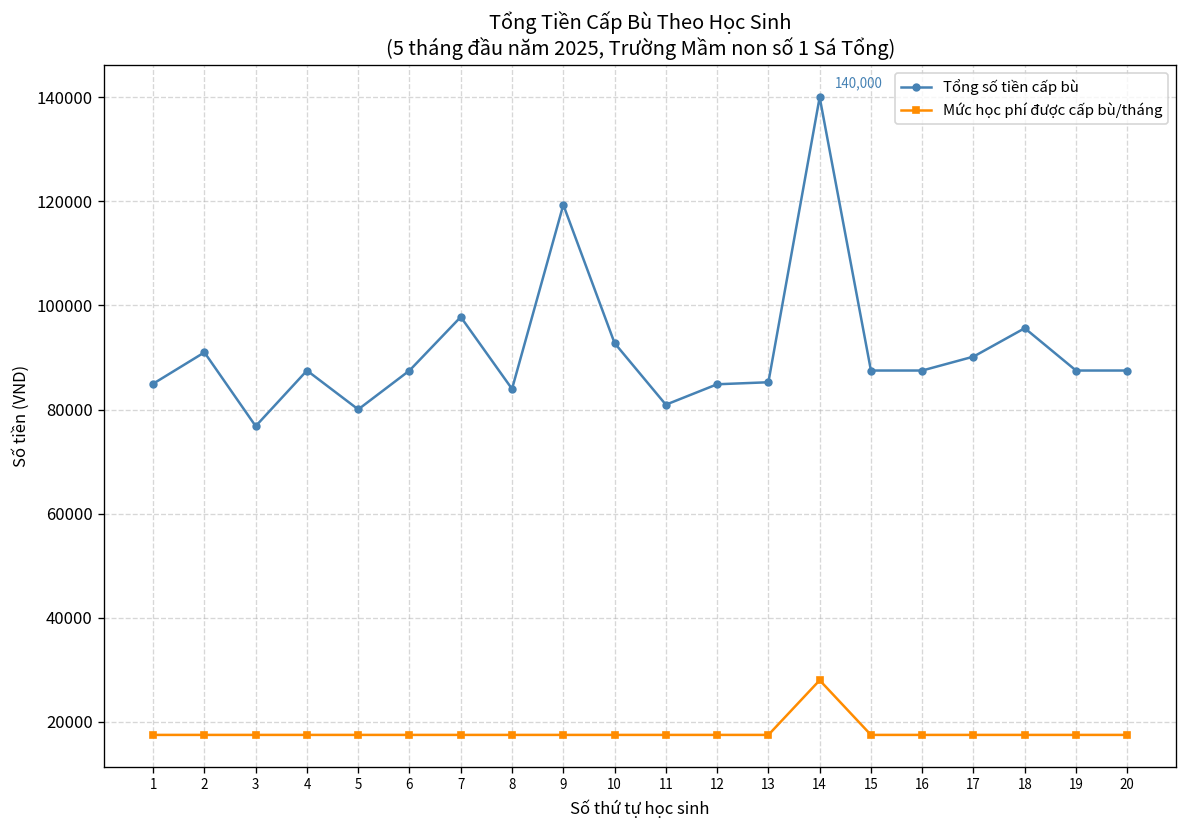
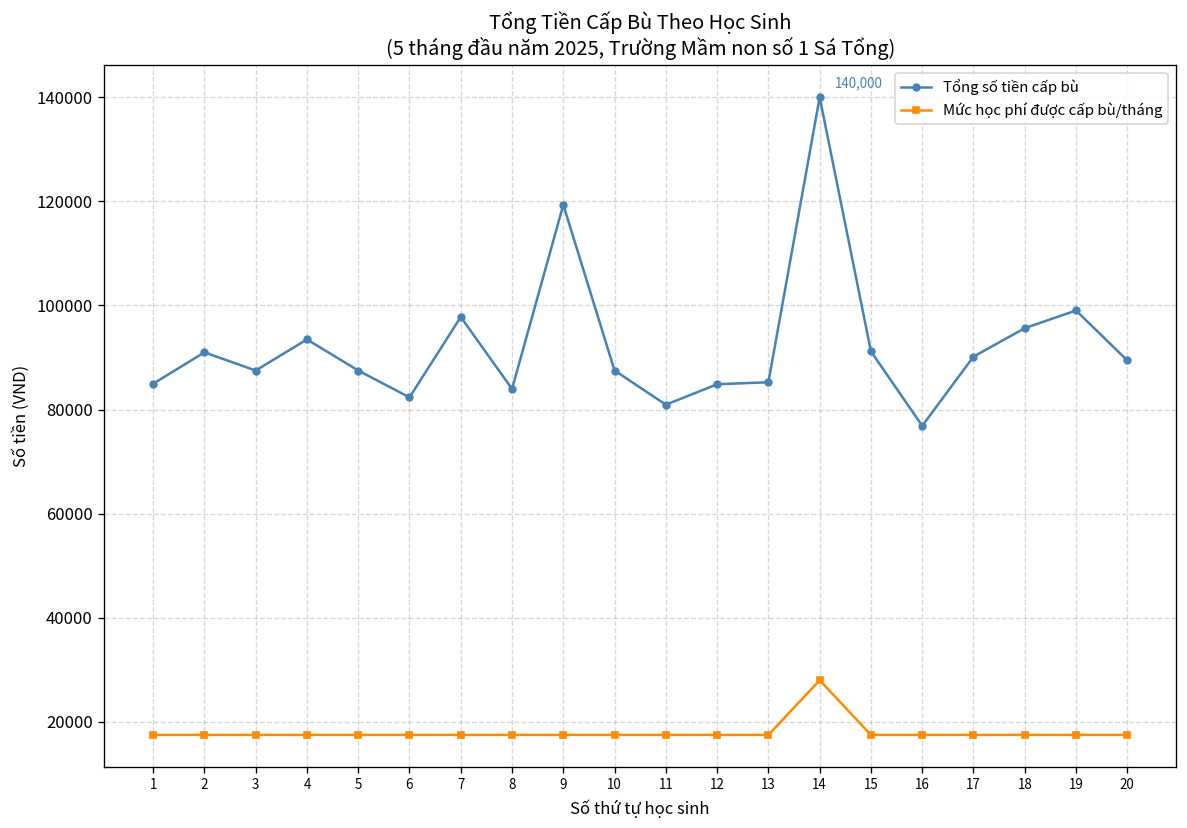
Tổng số tiền cấp bù, 3: 77000 -> 88000
Tổng số tiền cấp bù, 4: 88000 -> 93000
Tổng số tiền cấp bù, 5: 80000 -> 88000
Tổng số tiền cấp bù, 6: 88000 -> 82000
Tổng số tiền cấp bù, 10: 93000 -> 88000
Tổng số tiền cấp bù, 15: 88000 -> 91000
Tổng số tiền cấp bù, 16: 88000 -> 77000
Tổng số tiền cấp bù, 19: 88000 -> 99000
Tổng số tiền cấp bù, 20: 88000 -> 89000
